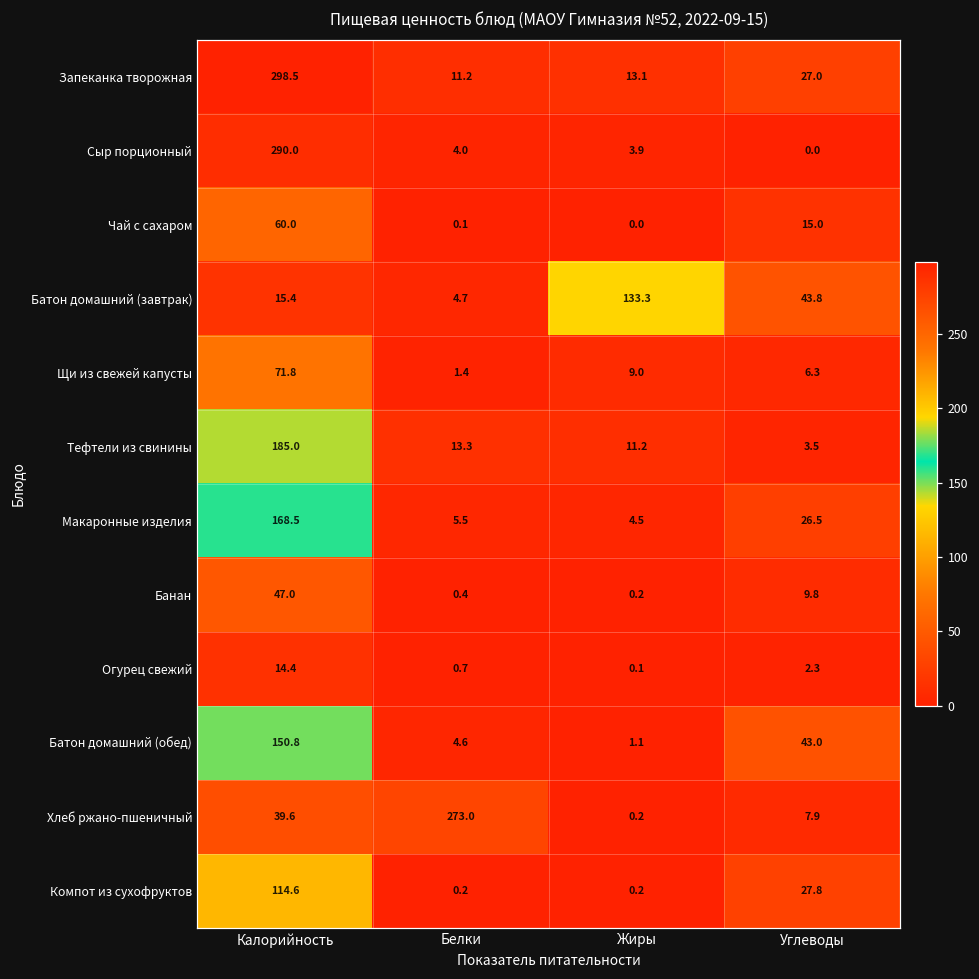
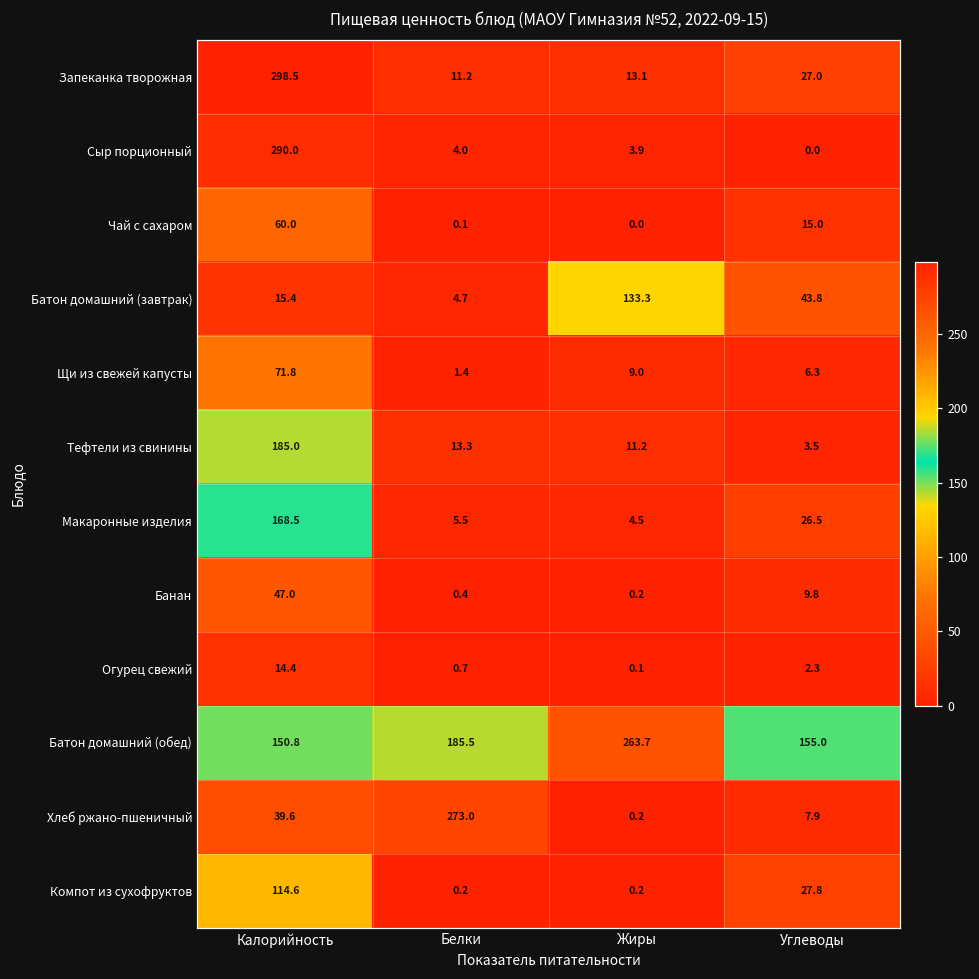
Батон домашний (обед), Белки: 4.6 -> 185.5
Батон домашний (обед), Жиры: 1.1 -> 263.7
Батон домашний (обед), Углеводы: 43.0 -> 155.0
